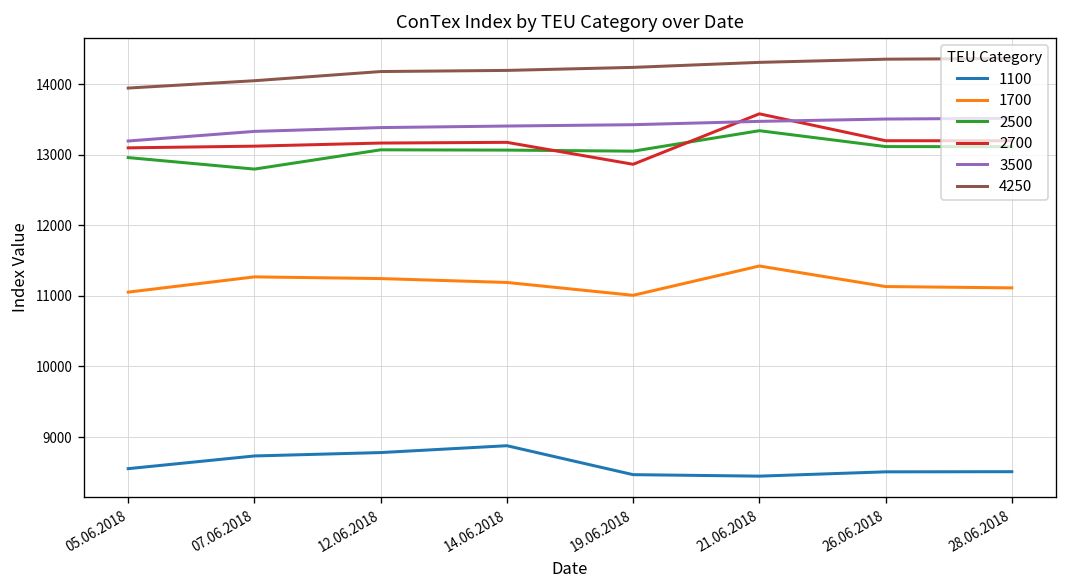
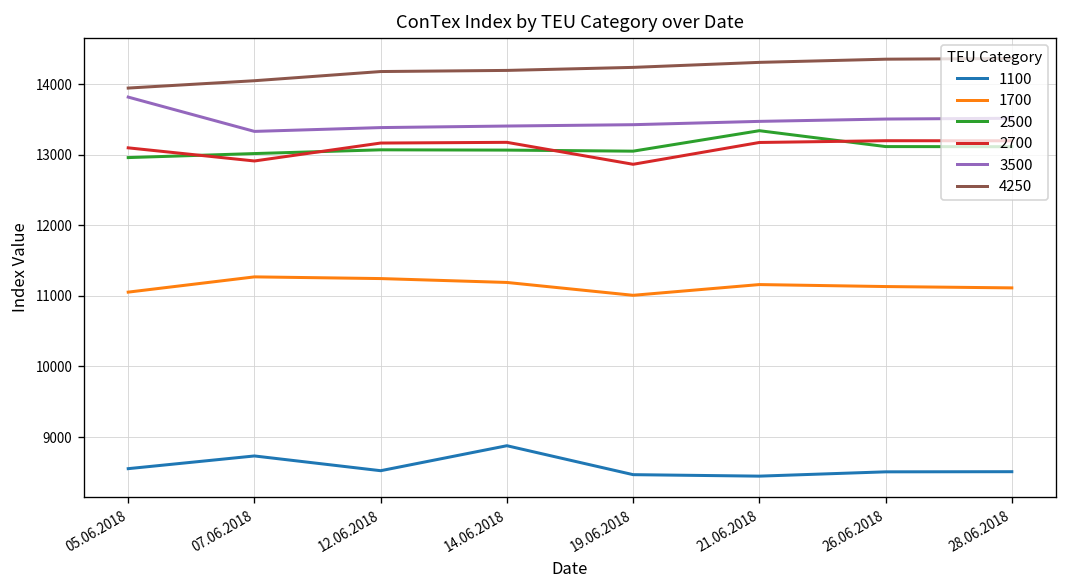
3500, 05.06.2018: 13200 -> 13800
2500, 07.06.2018: 12800 -> 13000
2700, 07.06.2018: 13100 -> 12900
1100, 12.06.2018: 8800 -> 8500
1700, 21.06.2018: 11400 -> 11200
2700, 21.06.2018: 13600 -> 13200
